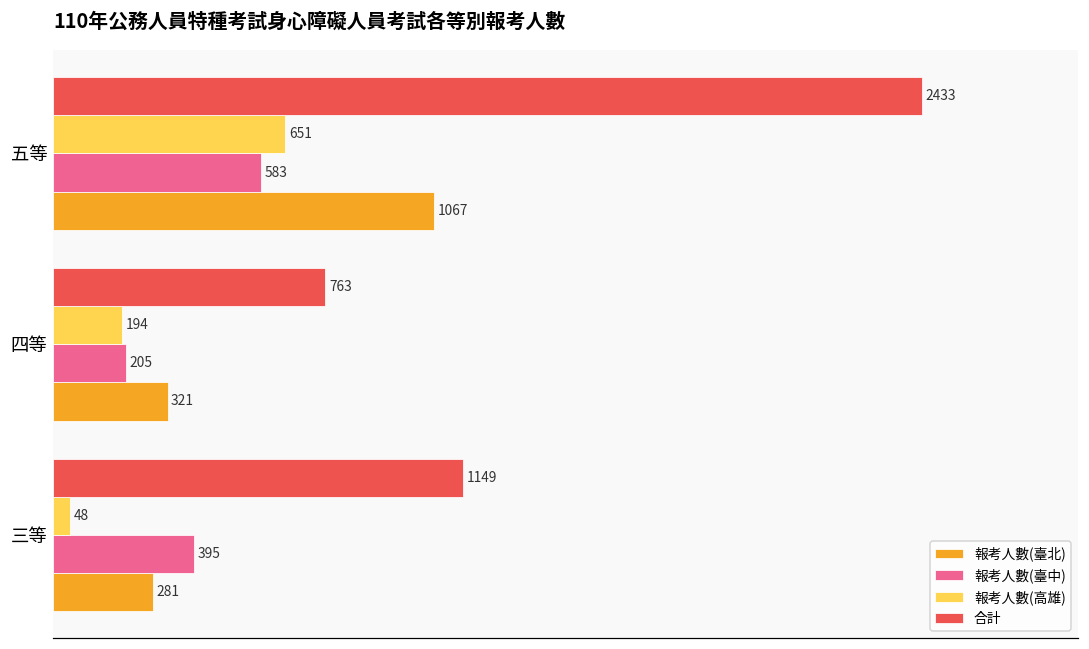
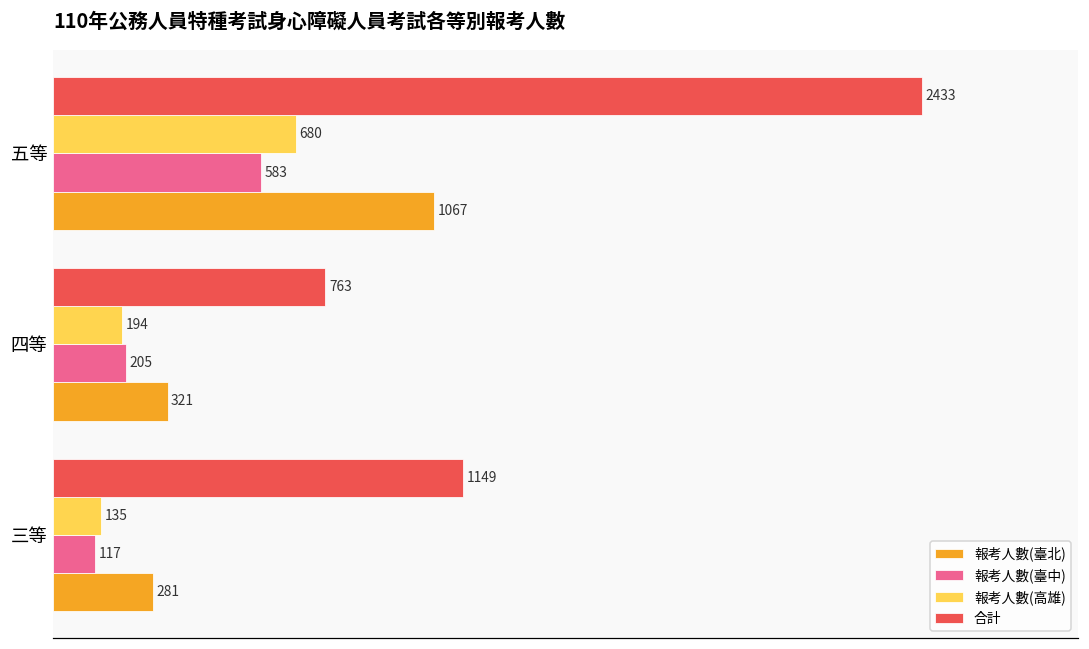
報考人數(高雄), 五等: 651 -> 680
報考人數(高雄), 三等: 48 -> 135
報考人數(臺中), 三等: 395 -> 117
